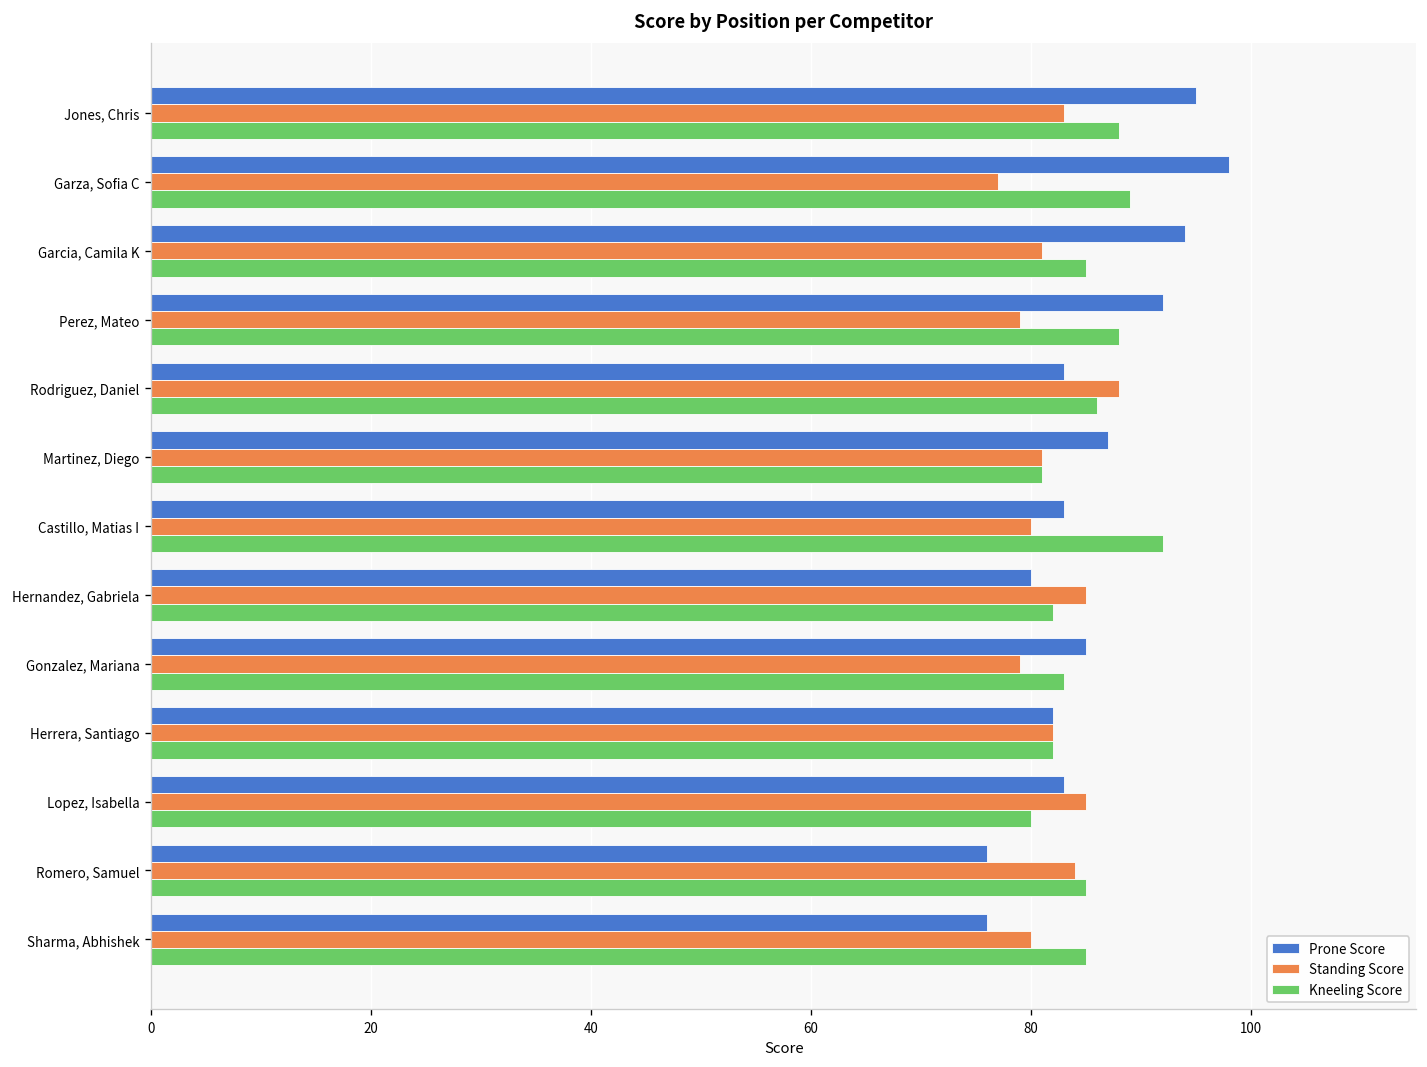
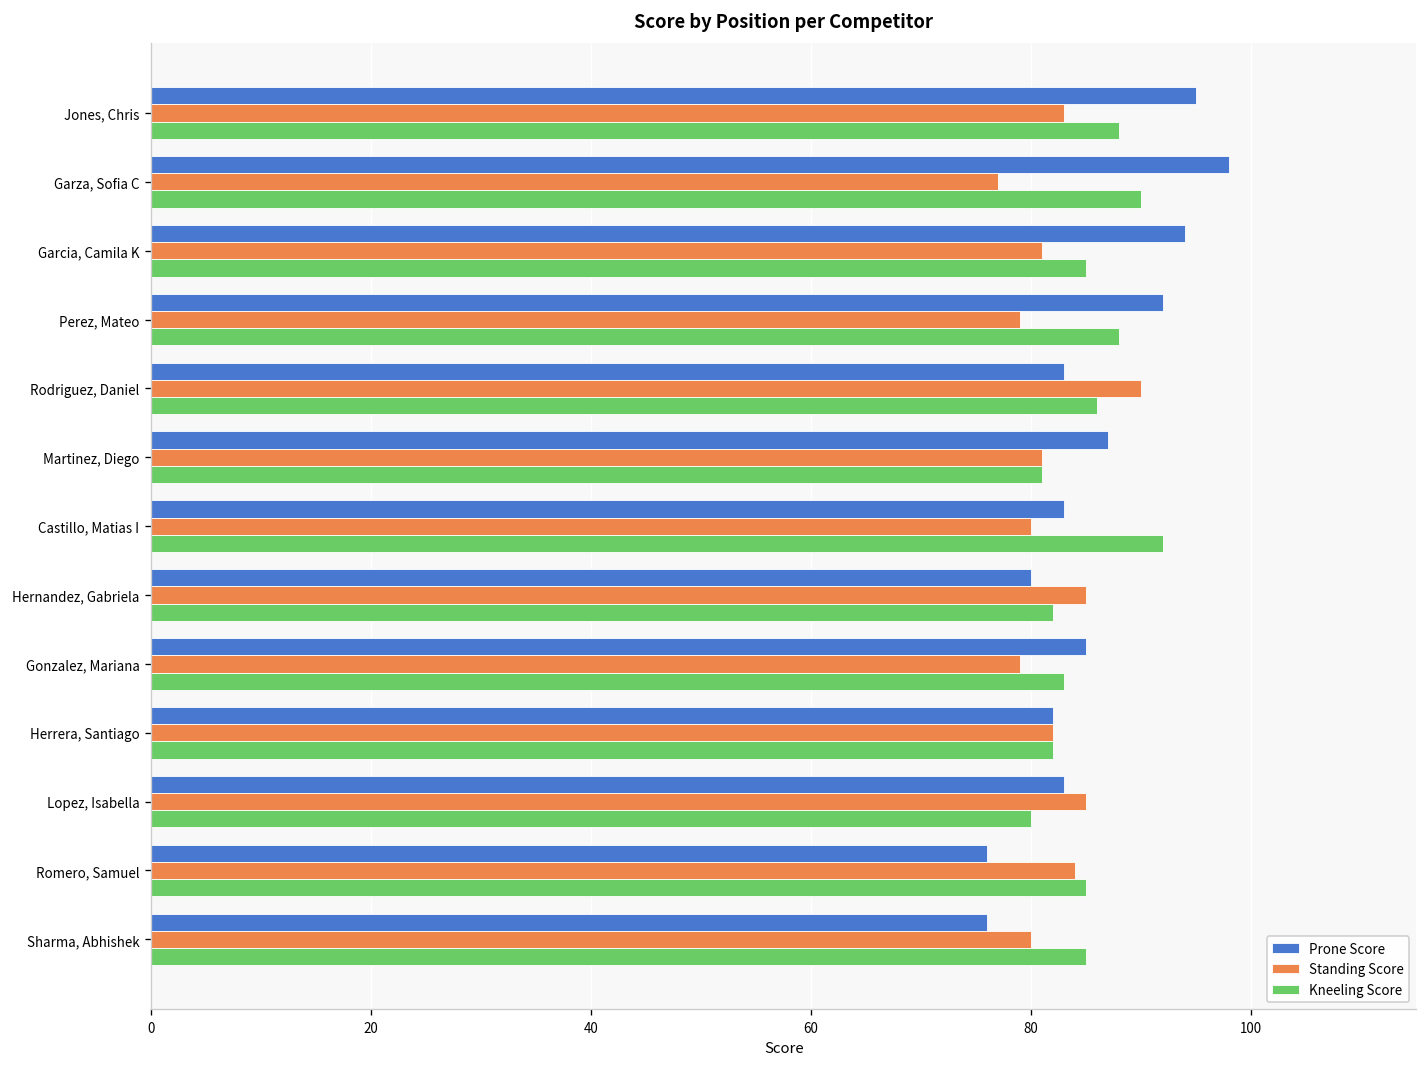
Kneeling Score, Garza, Sofia C: 89 -> 90
Standing Score, Rodriguez, Daniel: 88 -> 90
